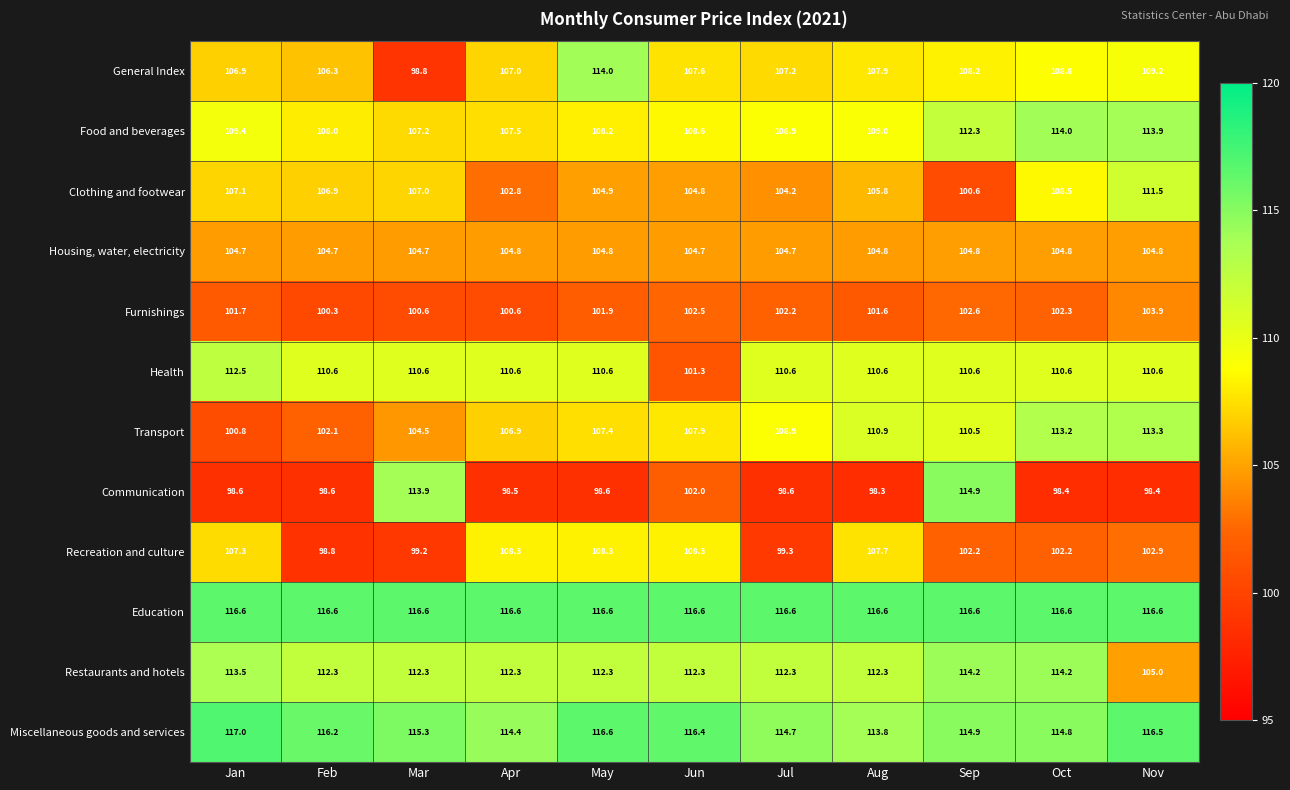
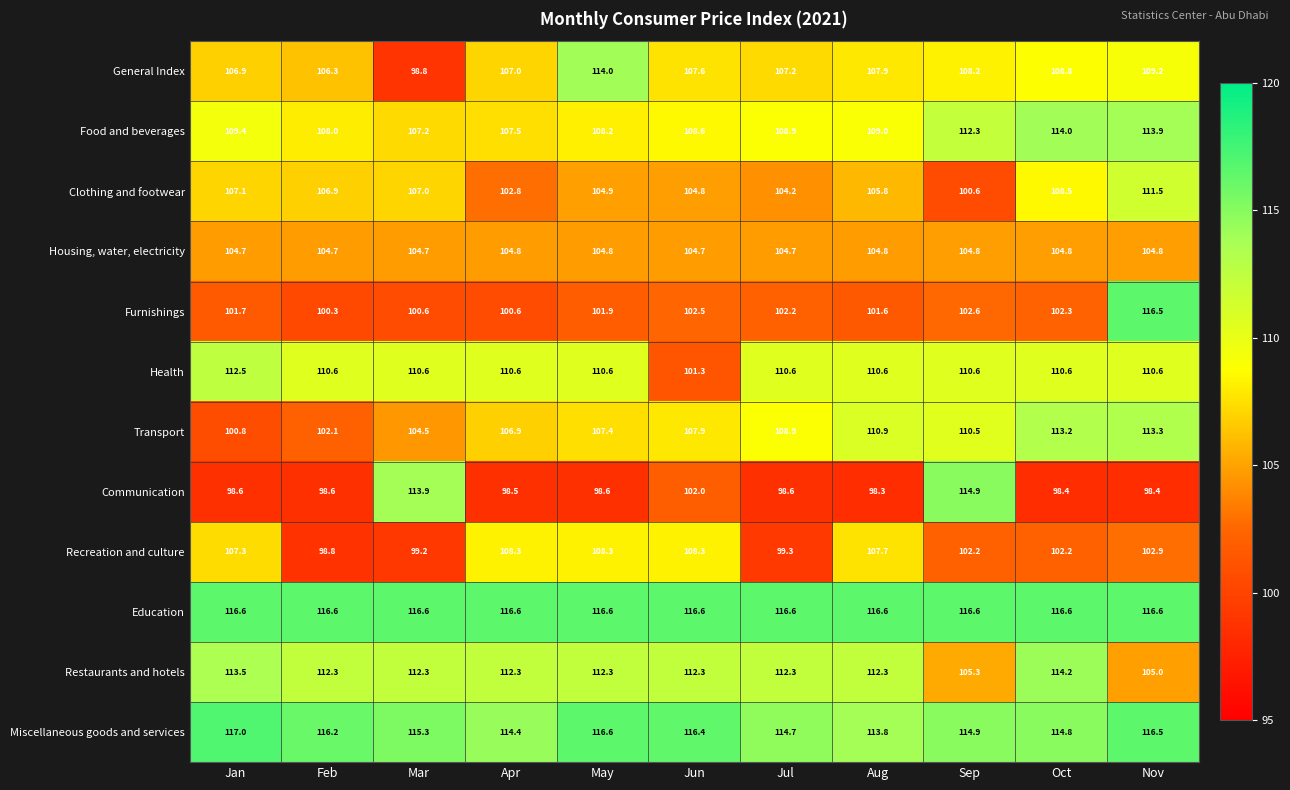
Furnishings, Nov: 103.9 -> 116.5
Restaurants and hotels, Sep: 114.2 -> 105.3
